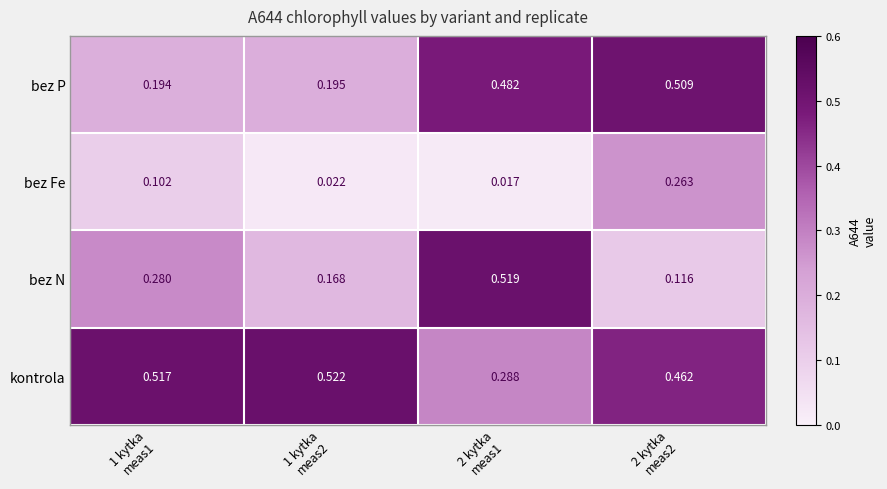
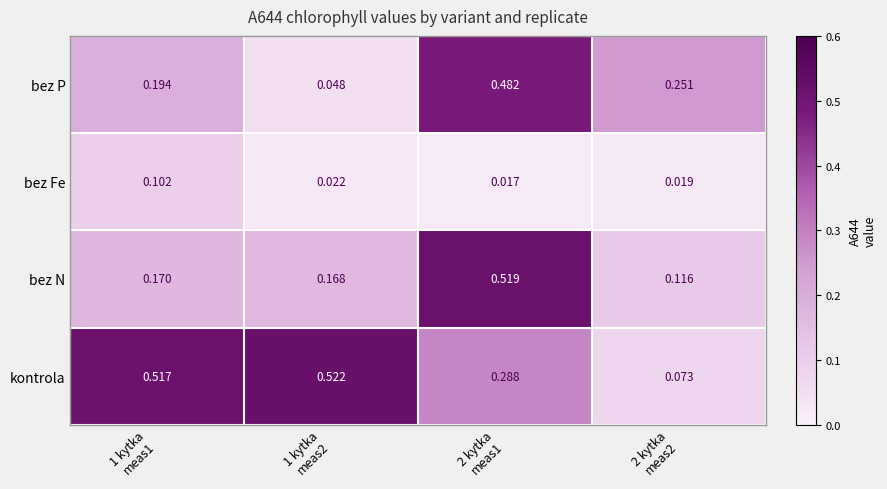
bez P, 1 kytka meas2: 0.195 -> 0.048
bez P, 2 kytka meas2: 0.509 -> 0.251
bez Fe, 2 kytka meas2: 0.263 -> 0.019
bez N, 1 kytka meas1: 0.280 -> 0.170
kontrola, 2 kytka meas2: 0.462 -> 0.073
